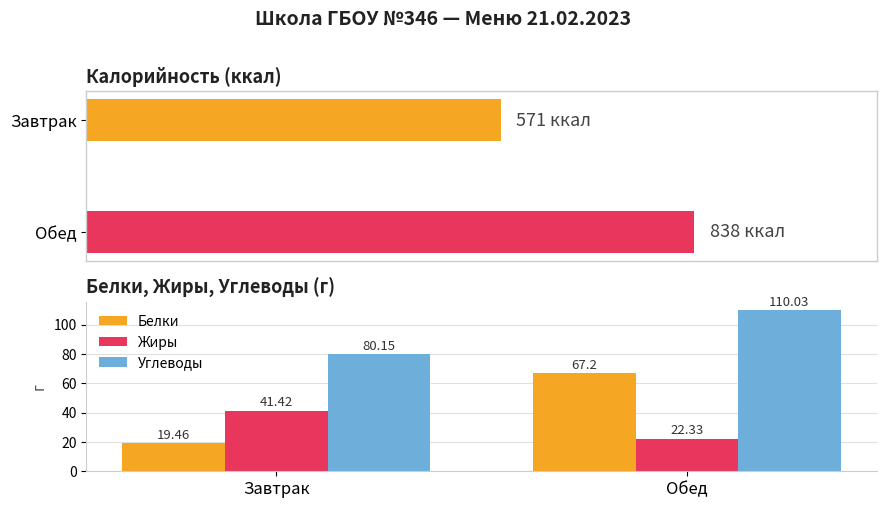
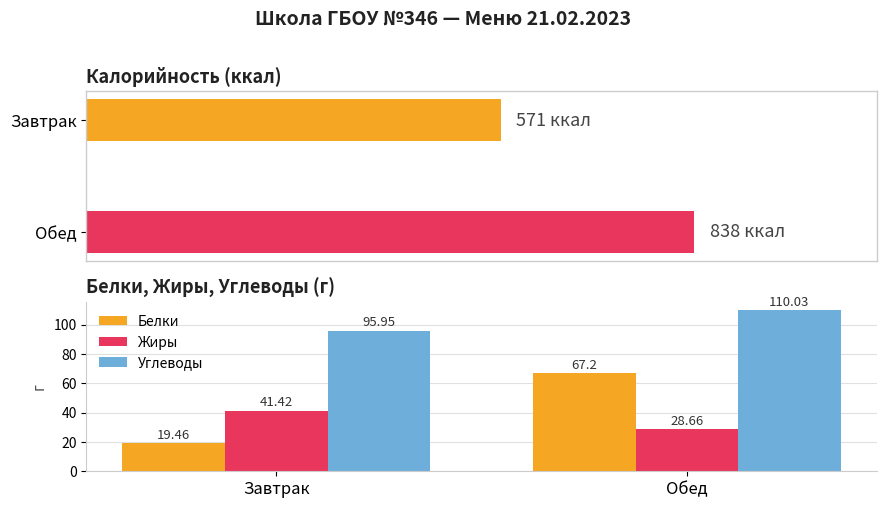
Белки, Жиры, Углеводы (г), Углеводы, Завтрак: 80.15 -> 95.95
Белки, Жиры, Углеводы (г), Жиры, Обед: 22.33 -> 28.66
